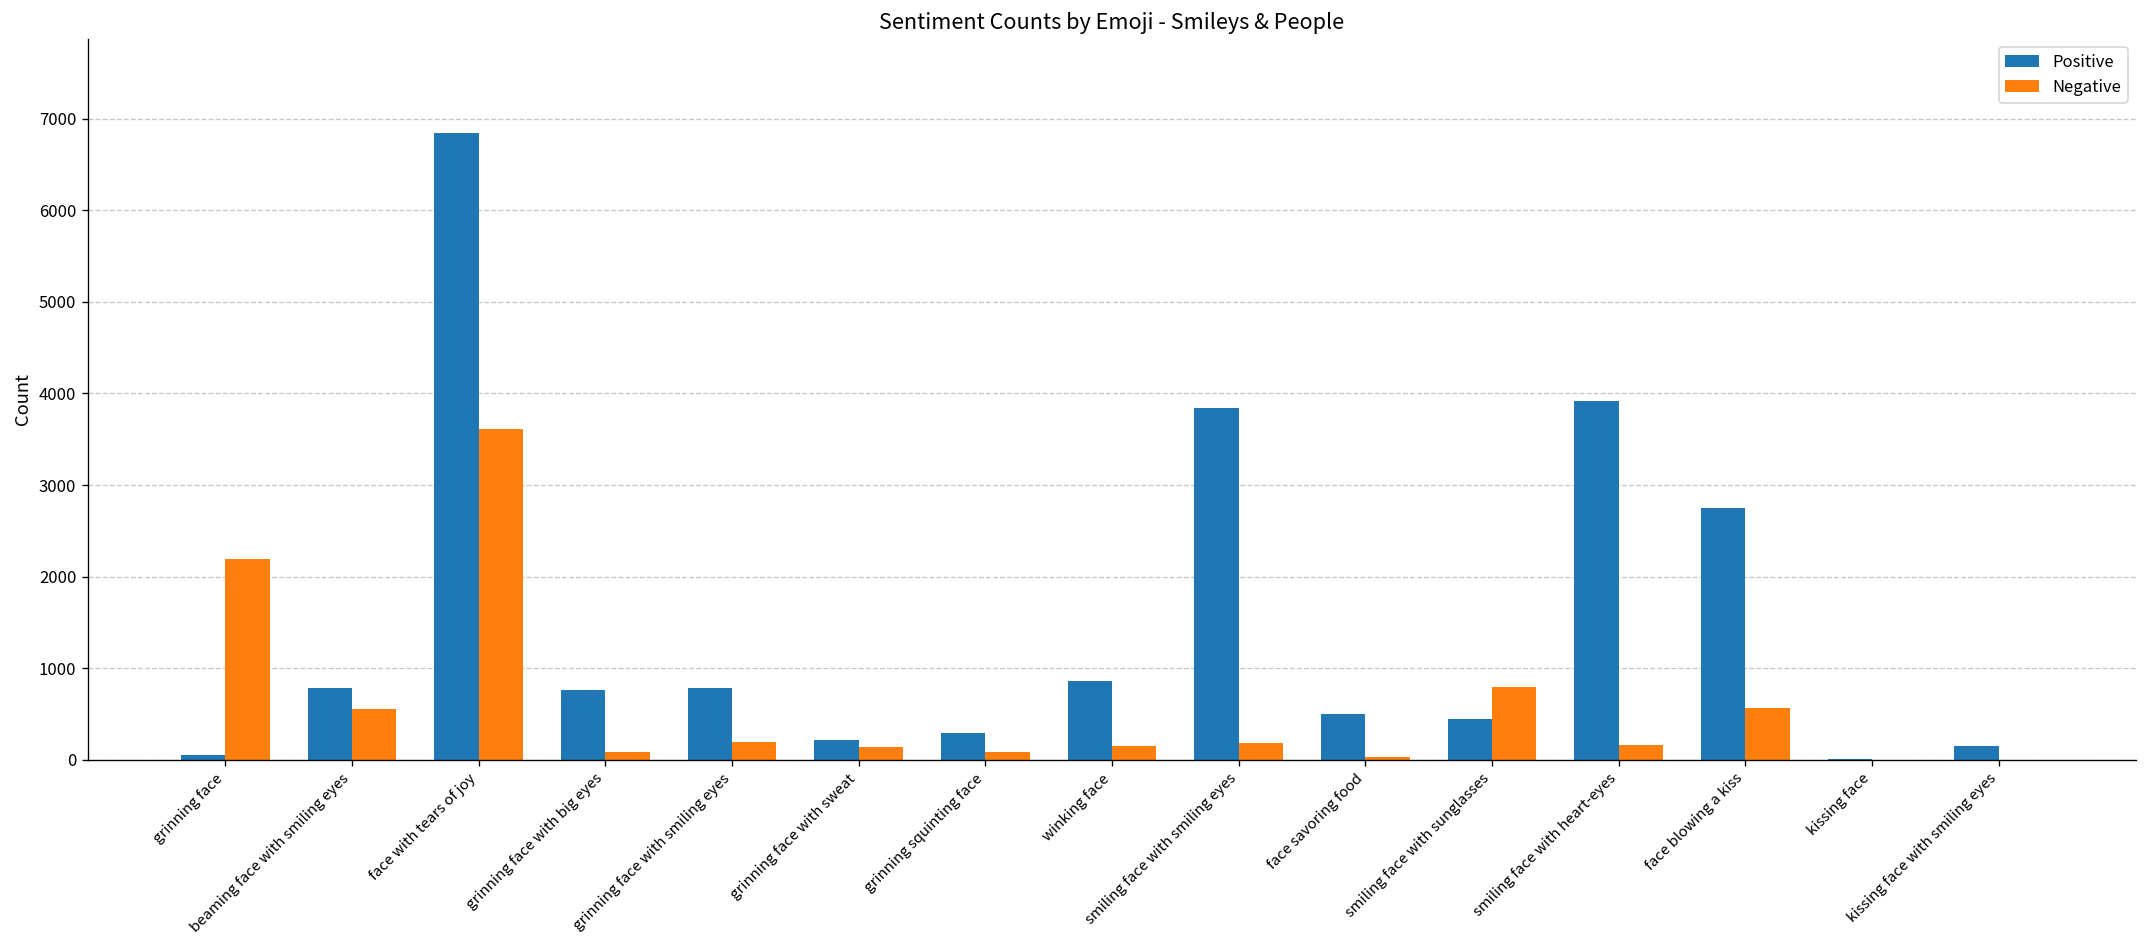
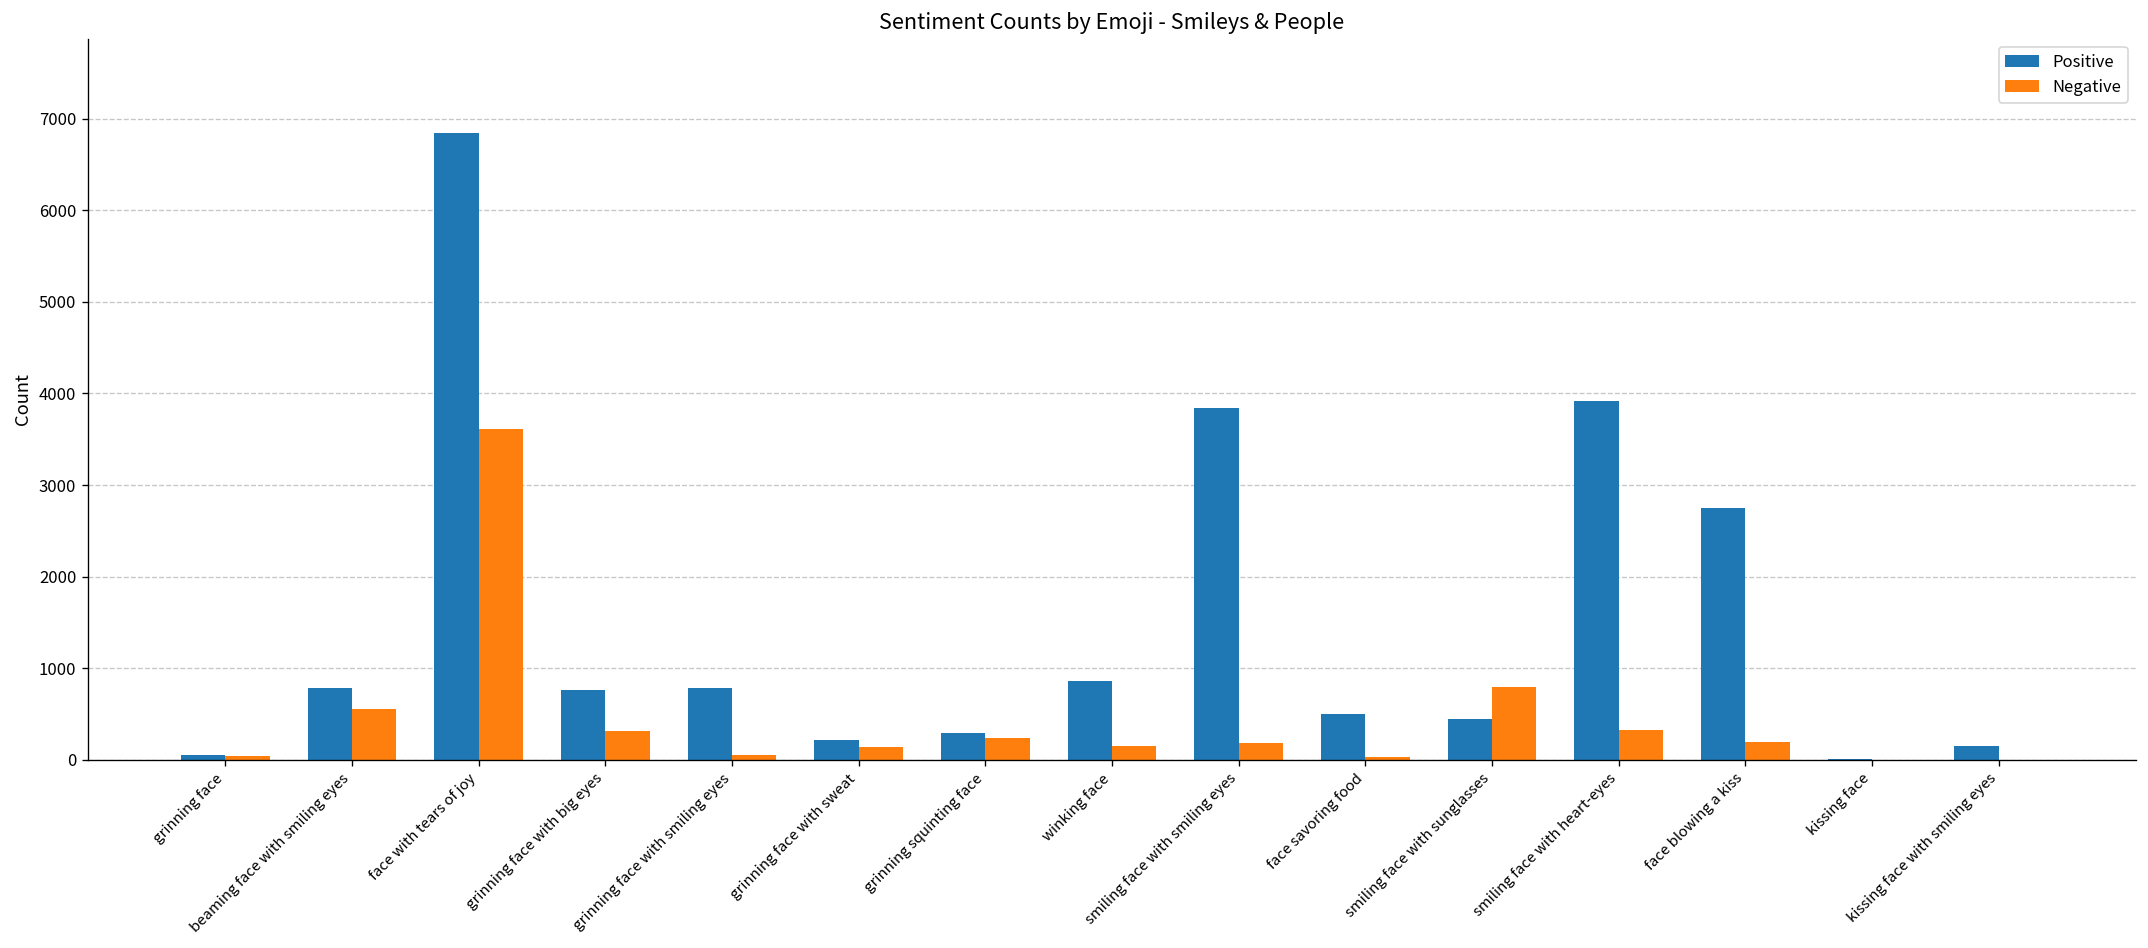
Negative, grinning face: 2200 -> 0
Negative, grinning face with big eyes: 100 -> 300
Negative, grinning face with smiling eyes: 200 -> 100
Negative, grinning squinting face: 100 -> 200
Negative, smiling face with heart-eyes: 200 -> 300
Negative, face blowing a kiss: 600 -> 200
